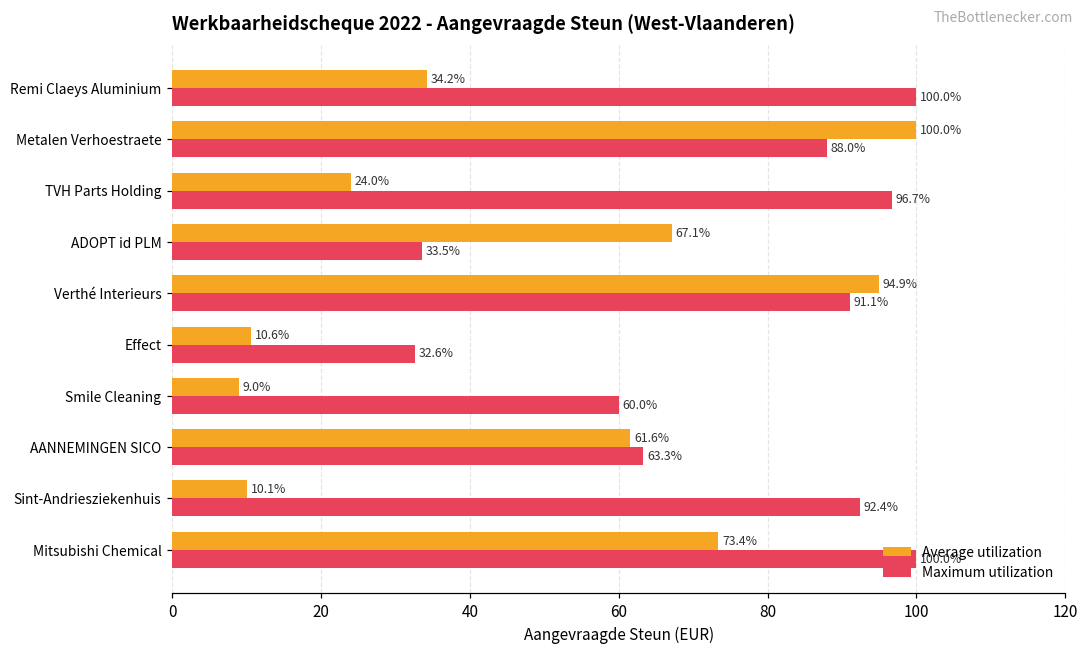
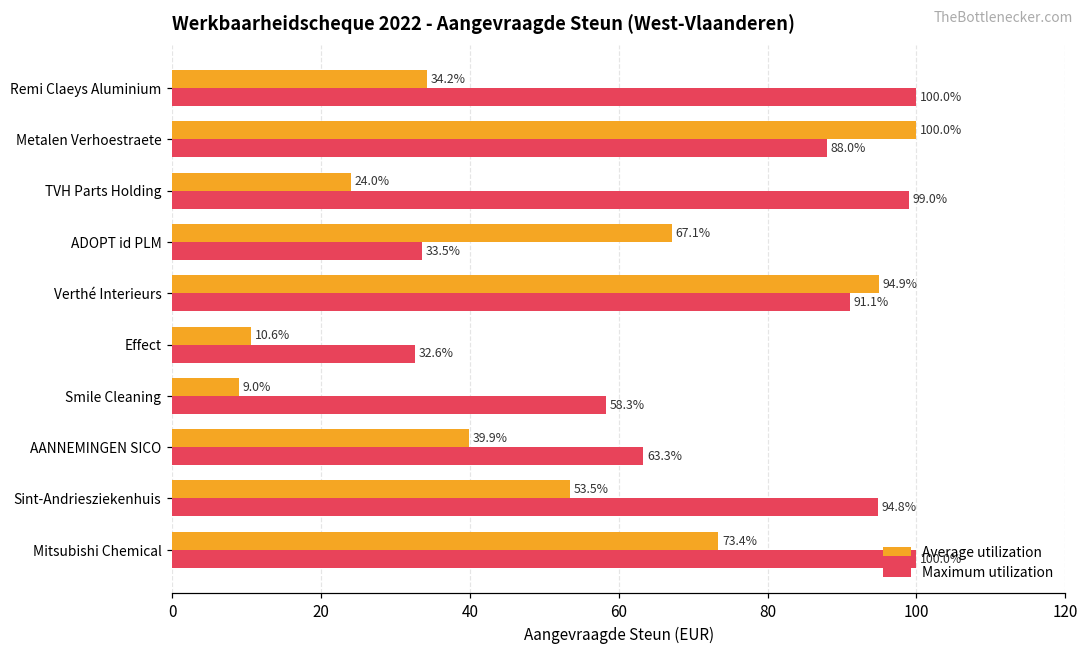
Maximum utilization, TVH Parts Holding: 96.7% -> 99.0%
Maximum utilization, Smile Cleaning: 60.0% -> 58.3%
Average utilization, AANNEMINGEN SICO: 61.6% -> 39.9%
Average utilization, Sint-Andriesziekenhuis: 10.1% -> 53.5%
Maximum utilization, Sint-Andriesziekenhuis: 92.4% -> 94.8%
